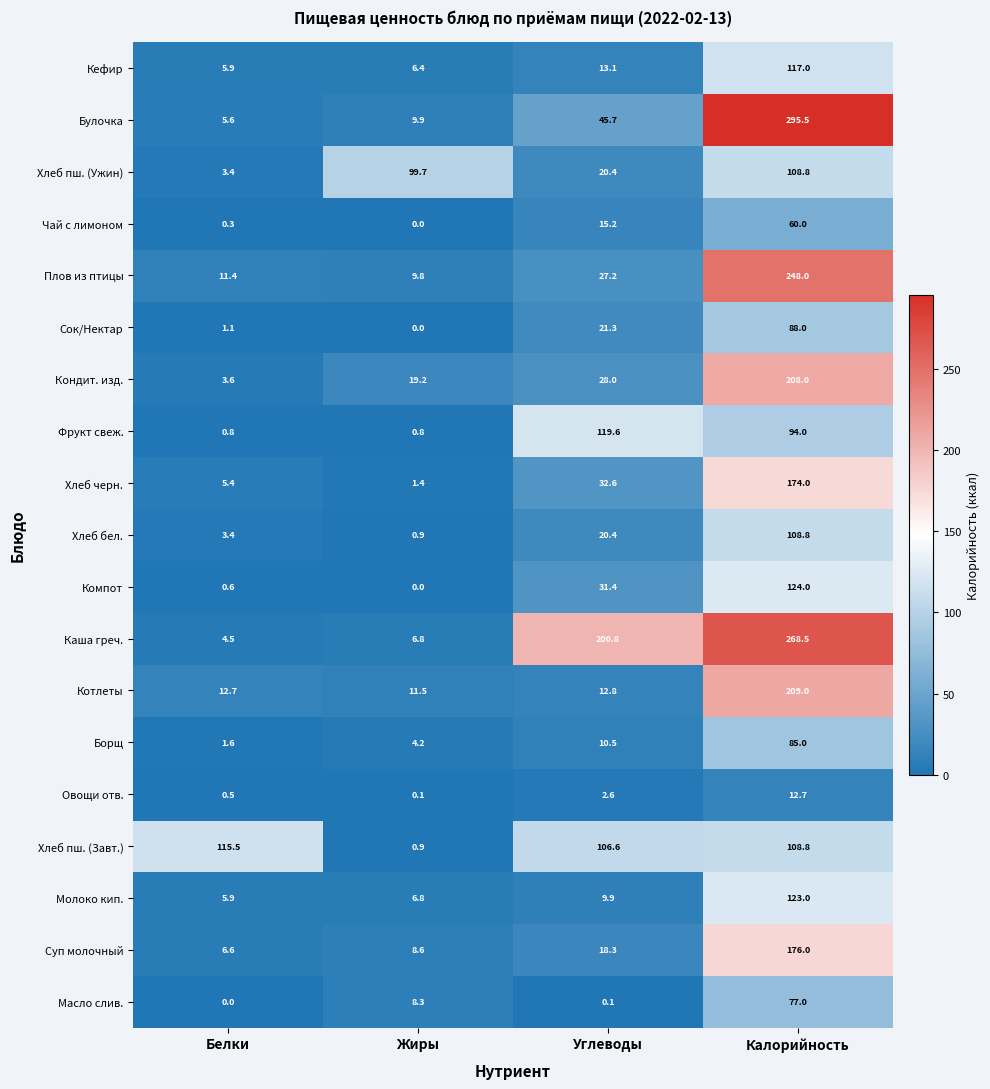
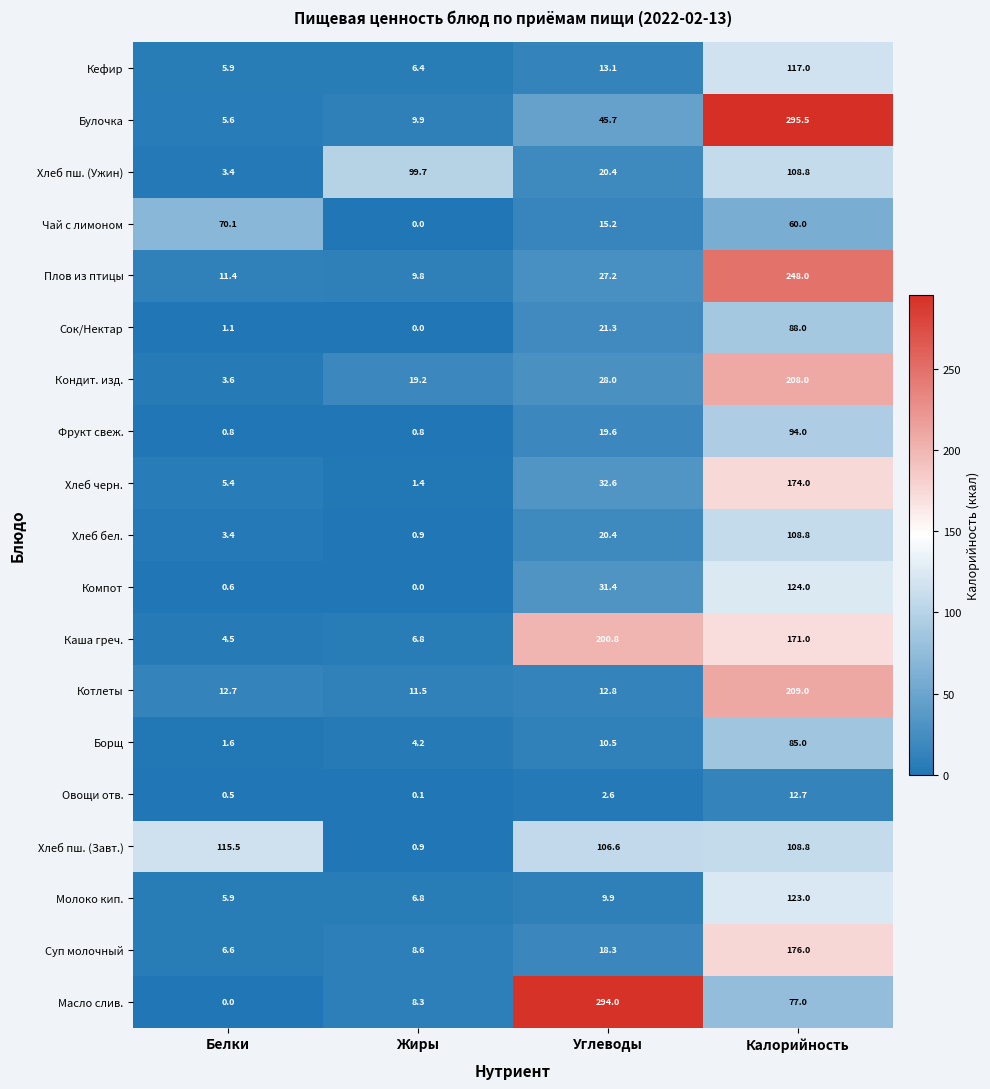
Чай с лимоном, Белки: 0.3 -> 70.1
Фрукт свеж., Углеводы: 119.6 -> 19.6
Каша греч., Калорийность: 268.5 -> 171.0
Масло слив., Углеводы: 0.1 -> 294.0
